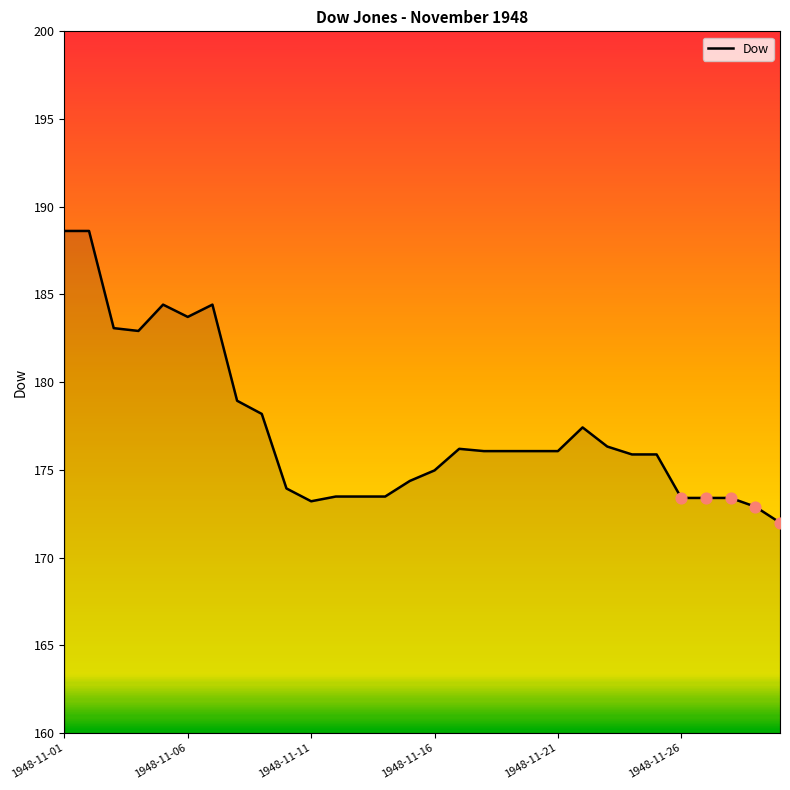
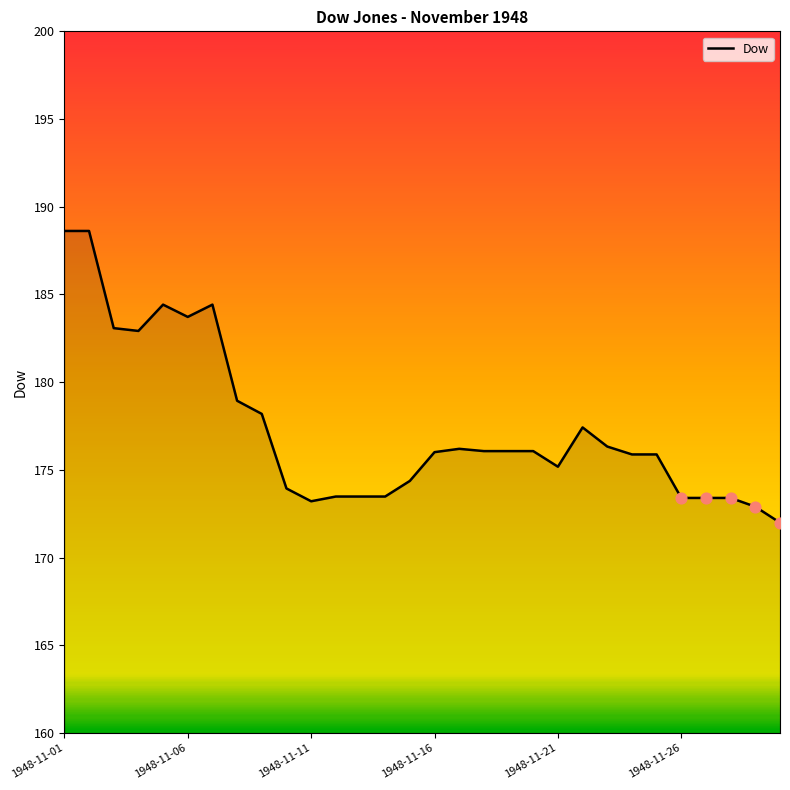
Dow, 1948-11-16: 175.0 -> 176.0
Dow, 1948-11-21: 176.1 -> 175.2
